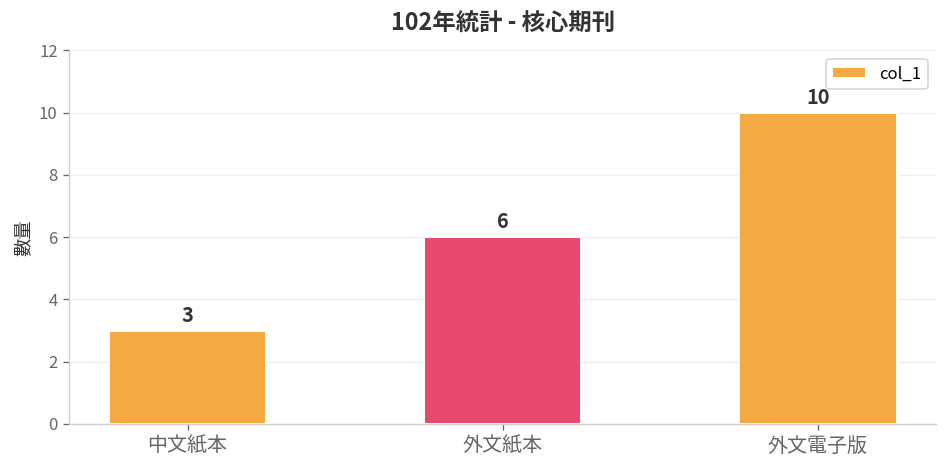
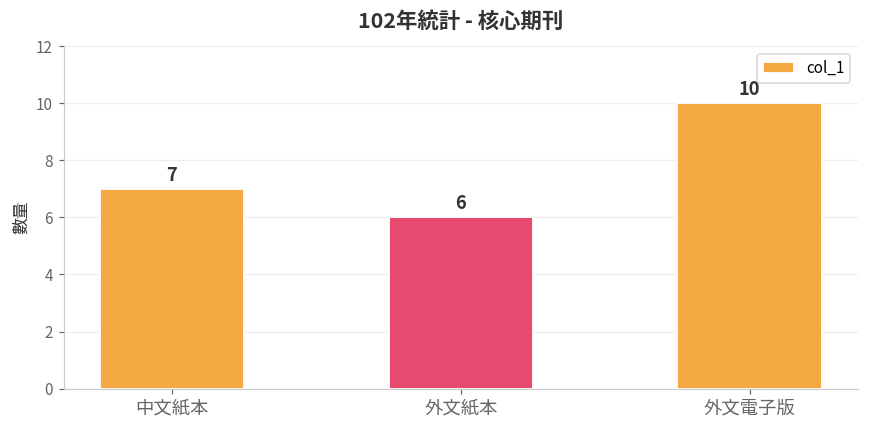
中文紙本: 3 -> 7
